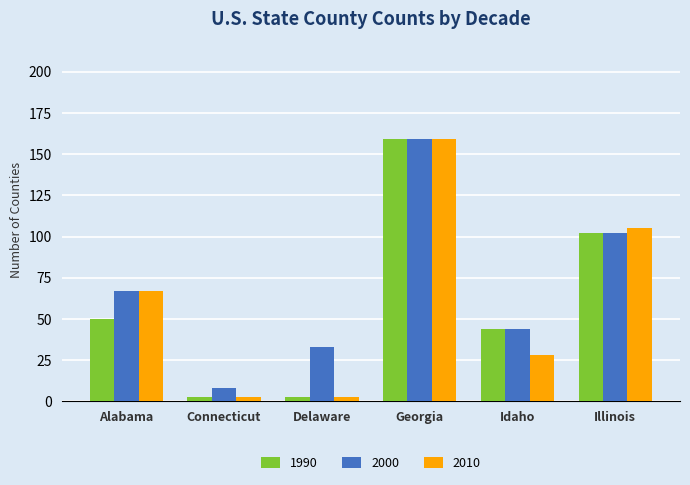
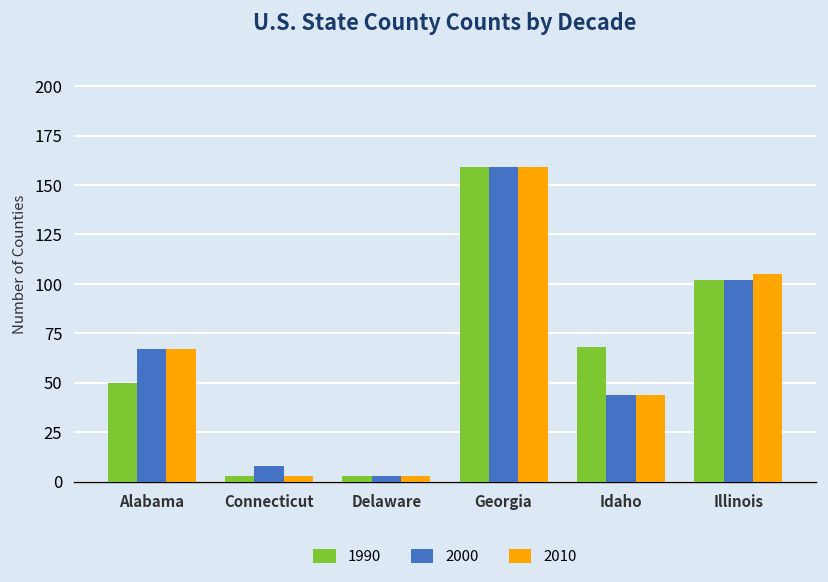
2000, Delaware: 33 -> 3
1990, Idaho: 44 -> 68
2010, Idaho: 28 -> 44
